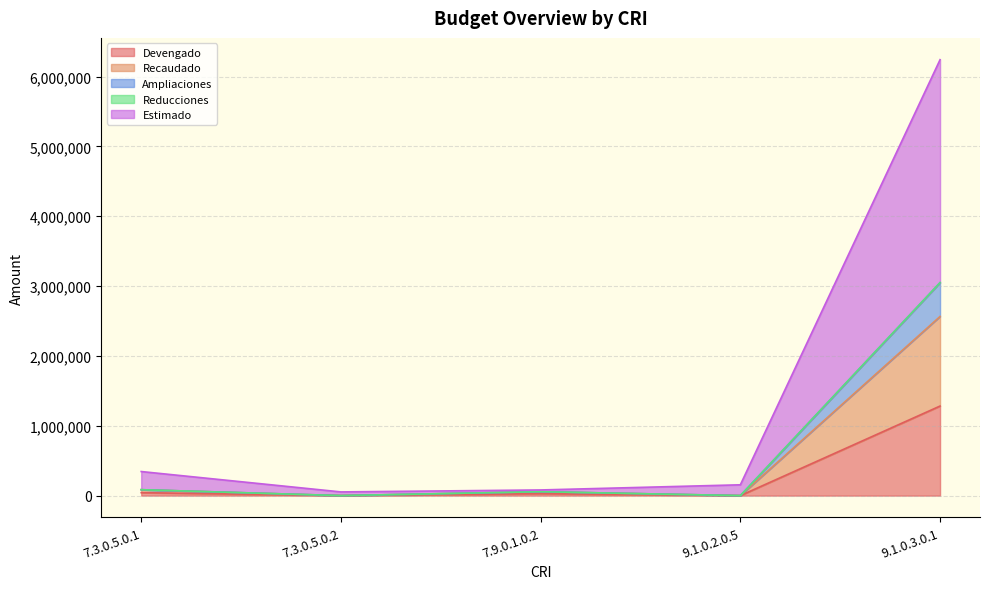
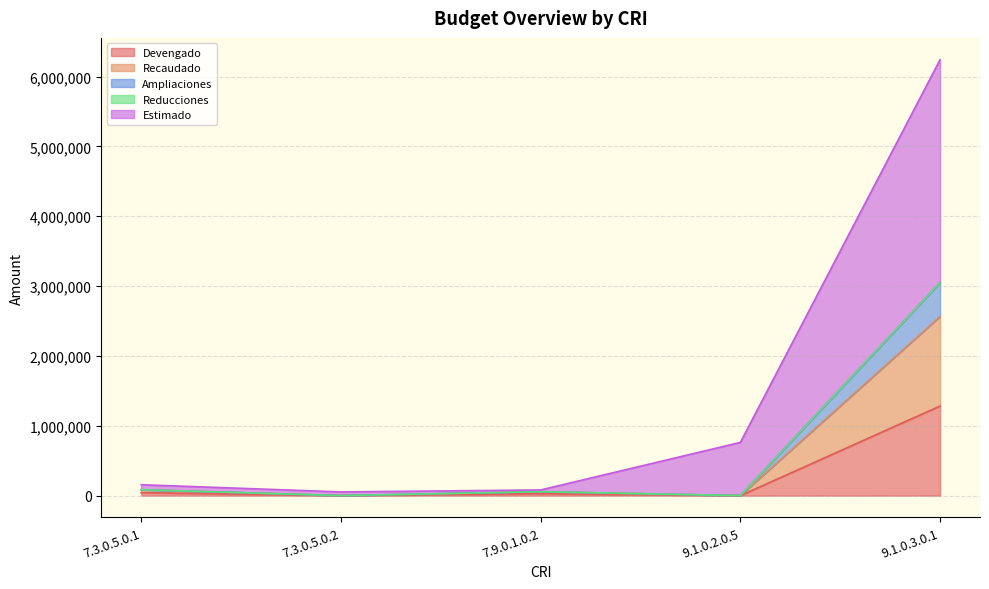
Estimado, 7.3.0.5.0.1: 300,000 -> 100,000
Estimado, 9.1.0.2.0.5: 200,000 -> 800,000
